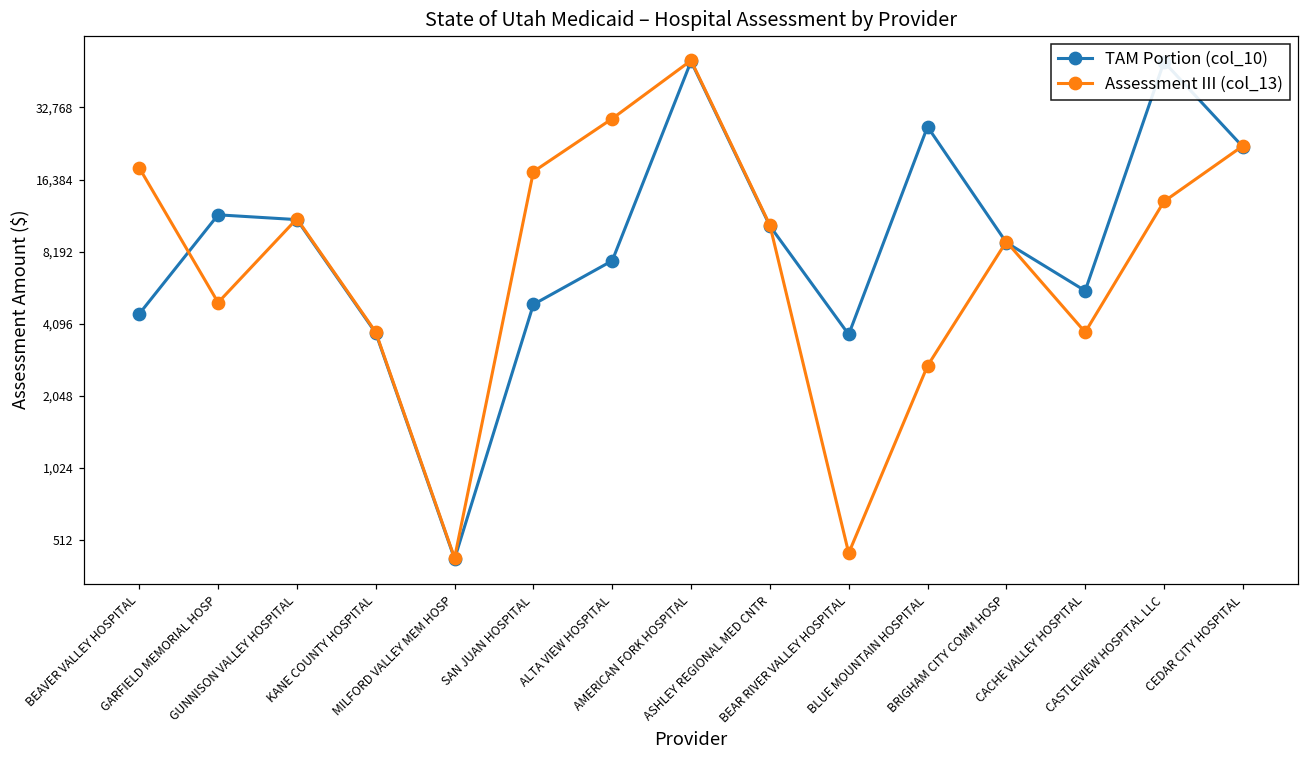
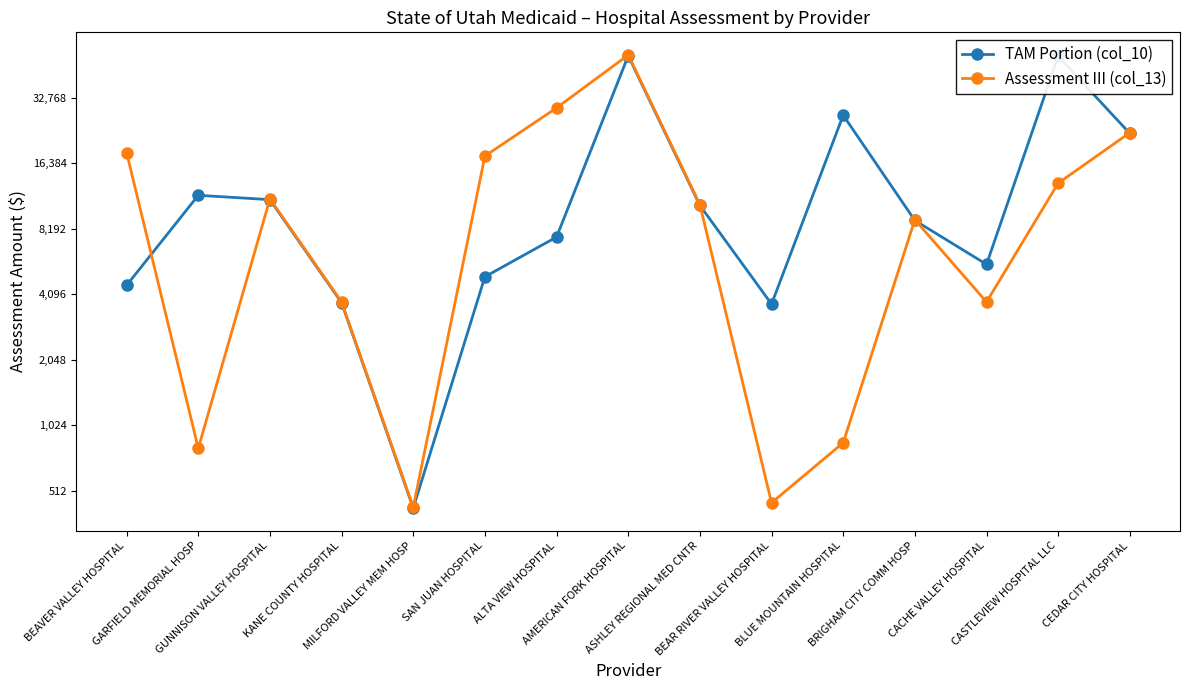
Assessment III (col_13), GARFIELD MEMORIAL HOSP: 5,000 -> 800
Assessment III (col_13), BLUE MOUNTAIN HOSPITAL: 2,700 -> 850
